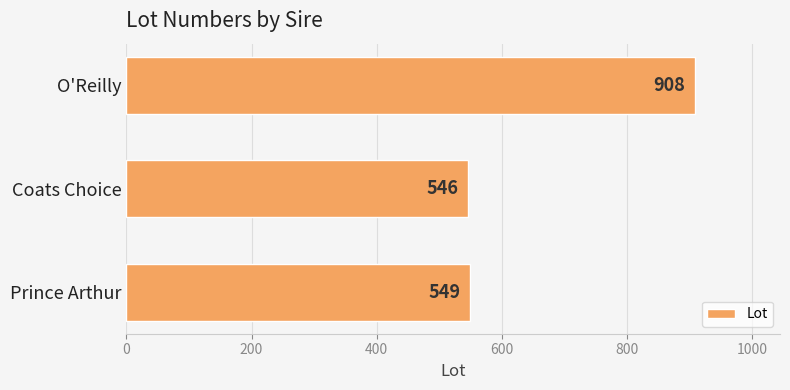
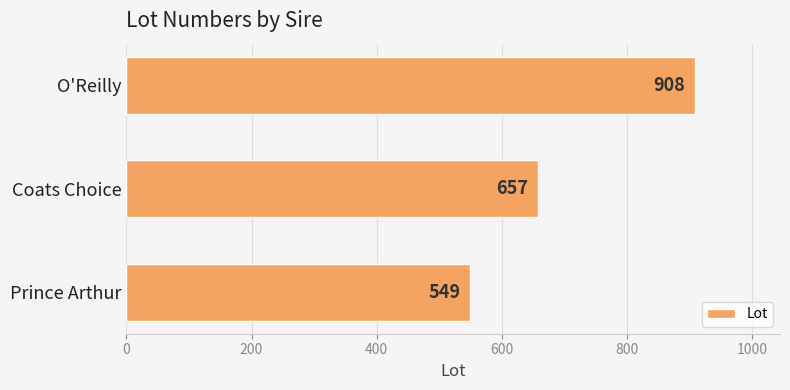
Coats Choice: 546 -> 657
